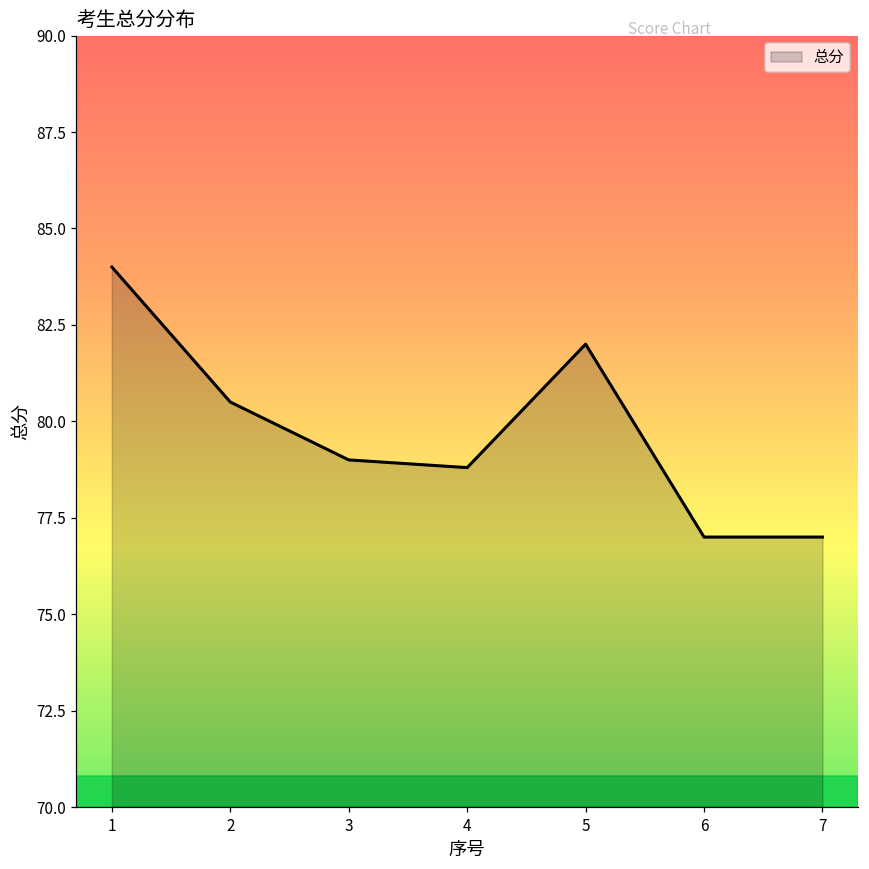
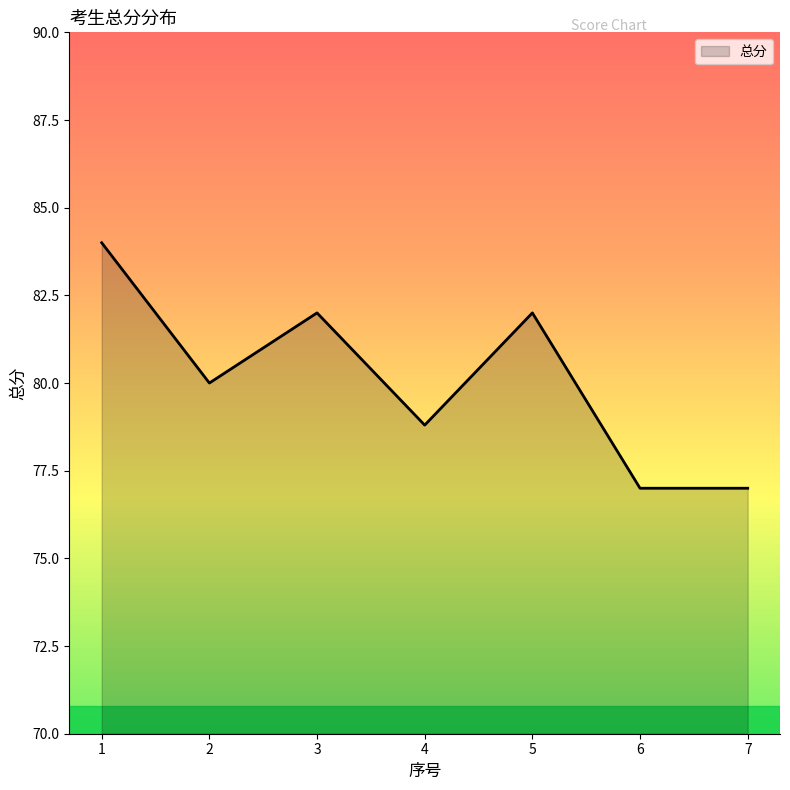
2: 80.5 -> 80.0
3: 79 -> 82
